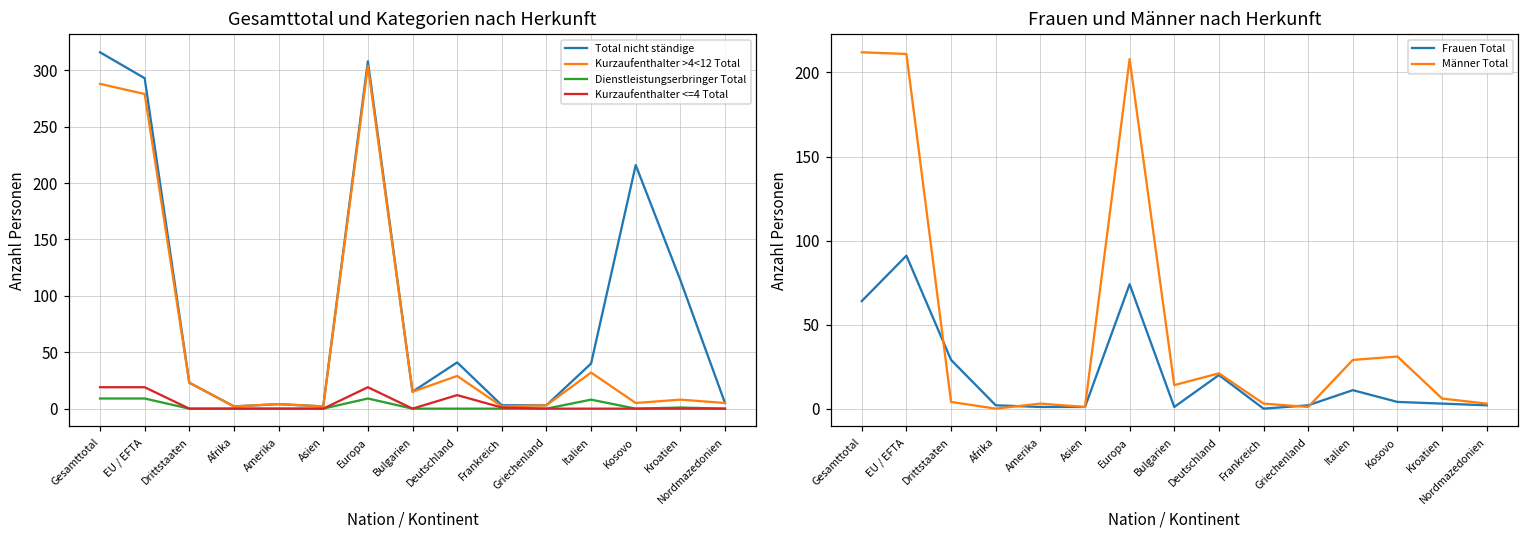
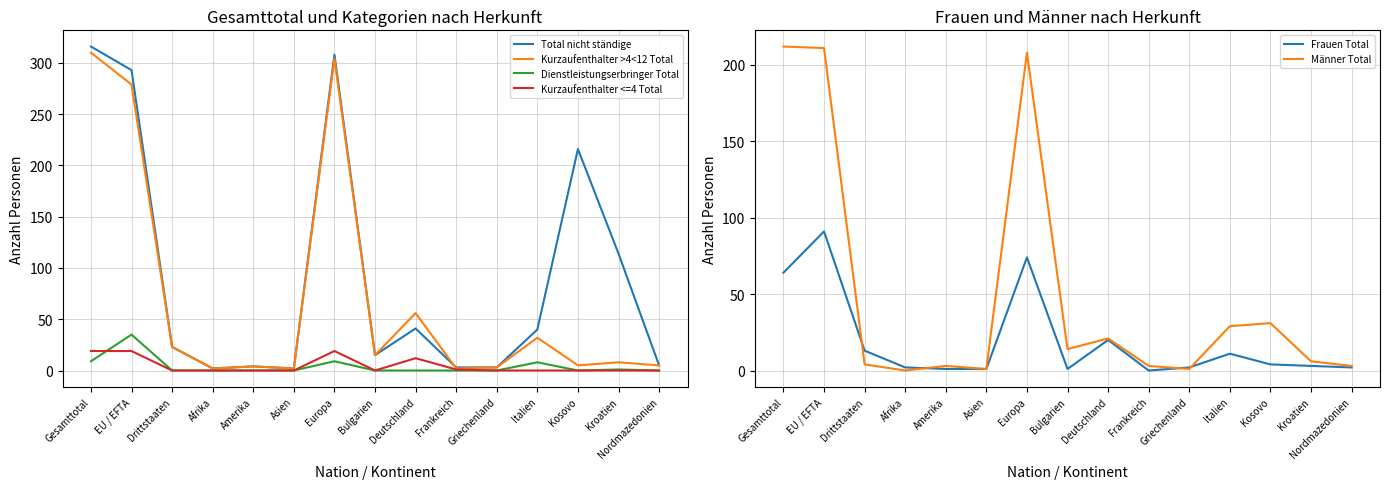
Gesamttotal und Kategorien nach Herkunft, Kurzaufenthalter >4<12 Total, Gesamttotal: 288 -> 310
Gesamttotal und Kategorien nach Herkunft, Dienstleistungserbringer Total, EU / EFTA: 9 -> 35
Gesamttotal und Kategorien nach Herkunft, Kurzaufenthalter >4<12 Total, Deutschland: 29 -> 56
Frauen und Männer nach Herkunft, Frauen Total, Drittstaaten: 29 -> 13
